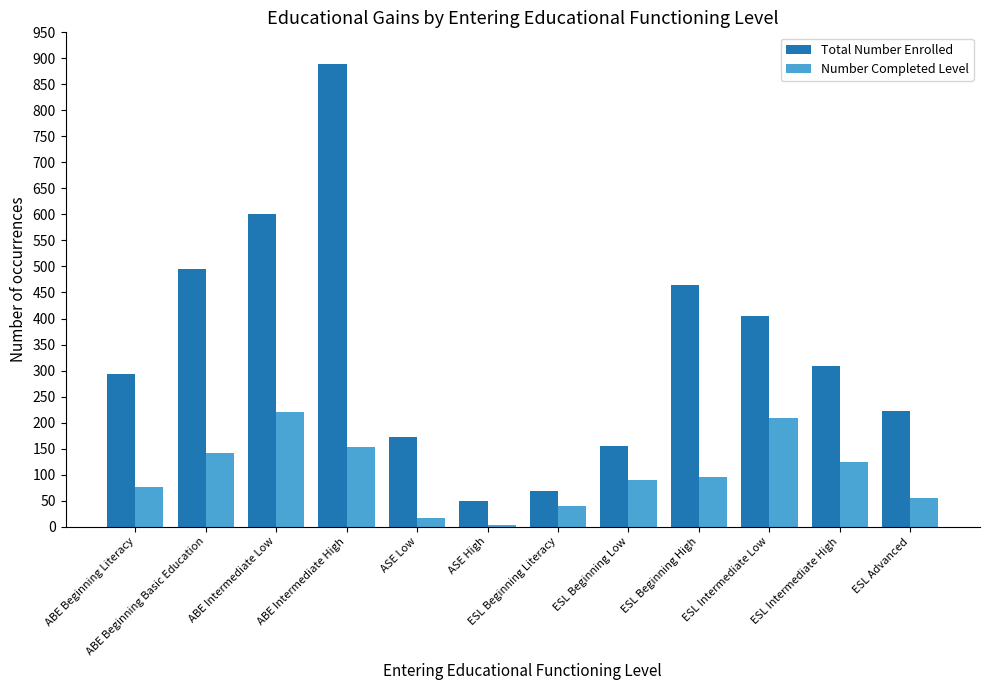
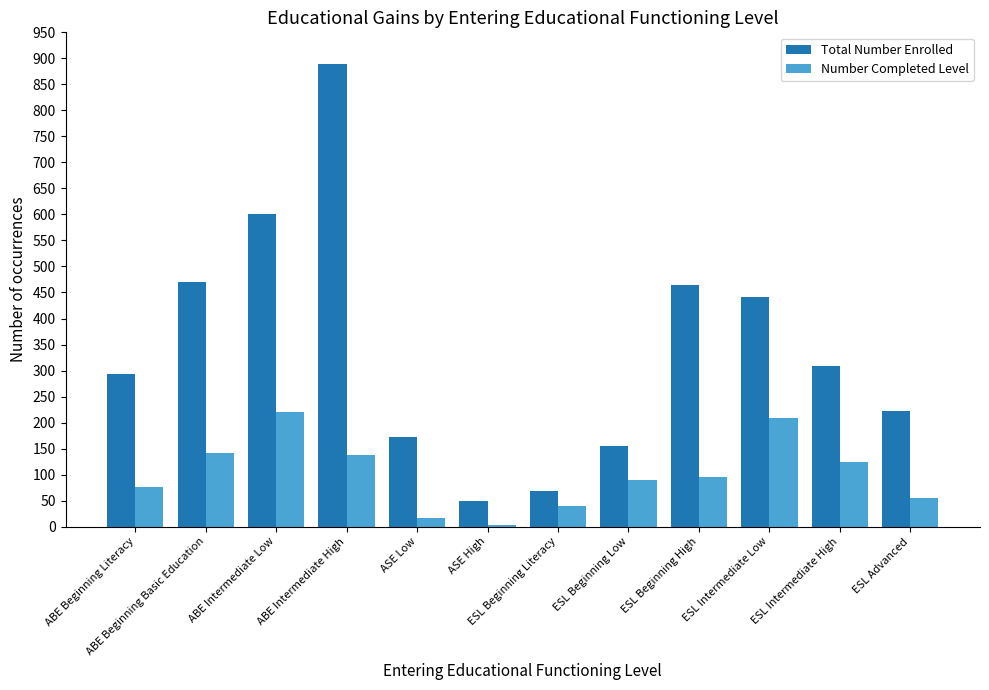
Total Number Enrolled, ABE Beginning Basic Education: 500 -> 470
Number Completed Level, ABE Intermediate High: 150 -> 140
Total Number Enrolled, ESL Intermediate Low: 400 -> 440
